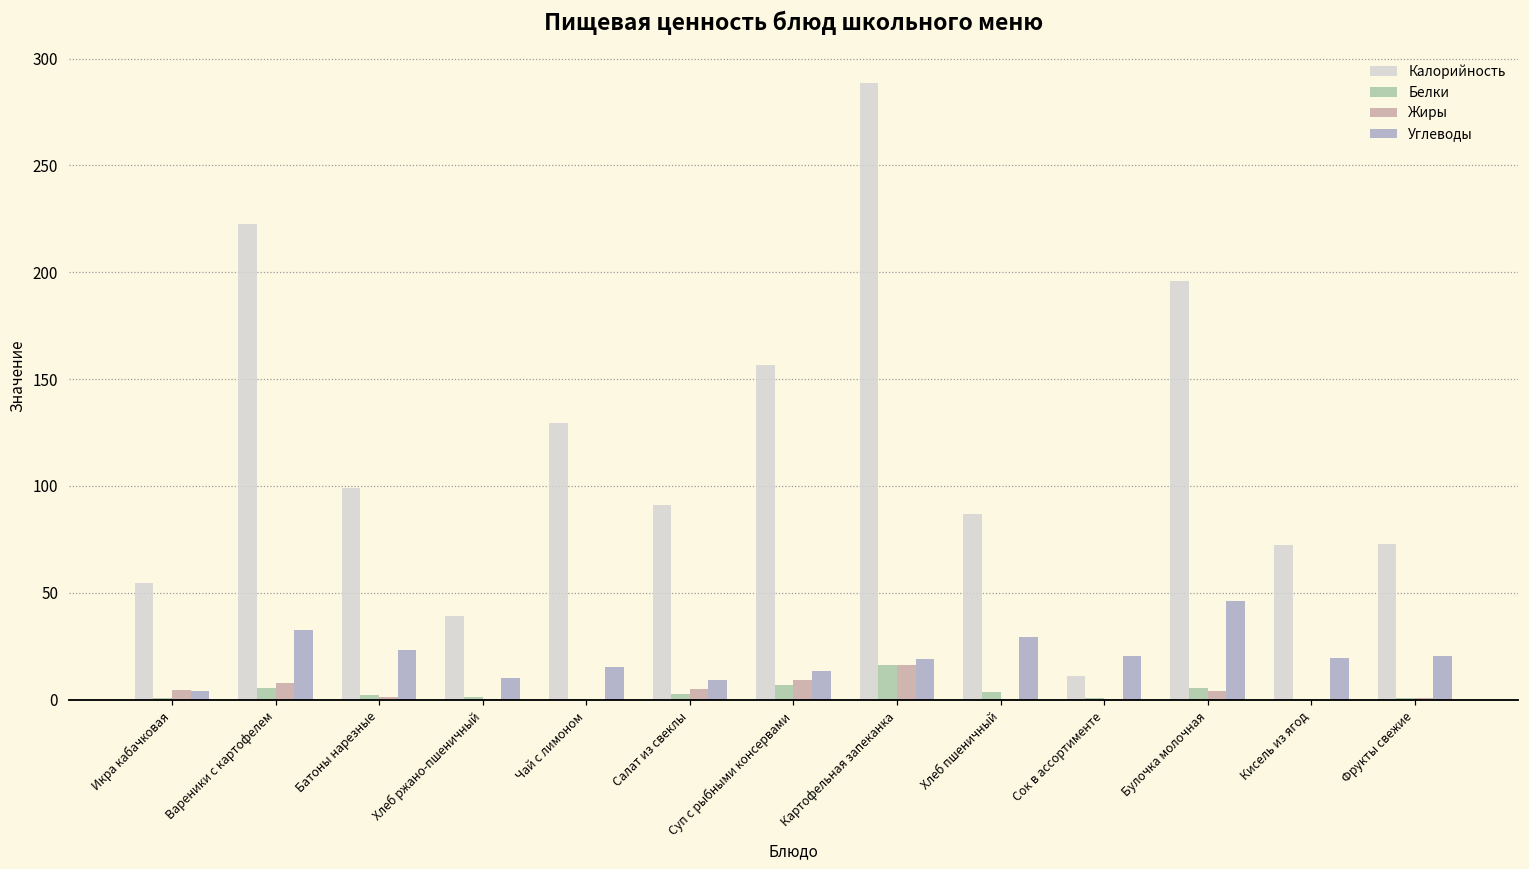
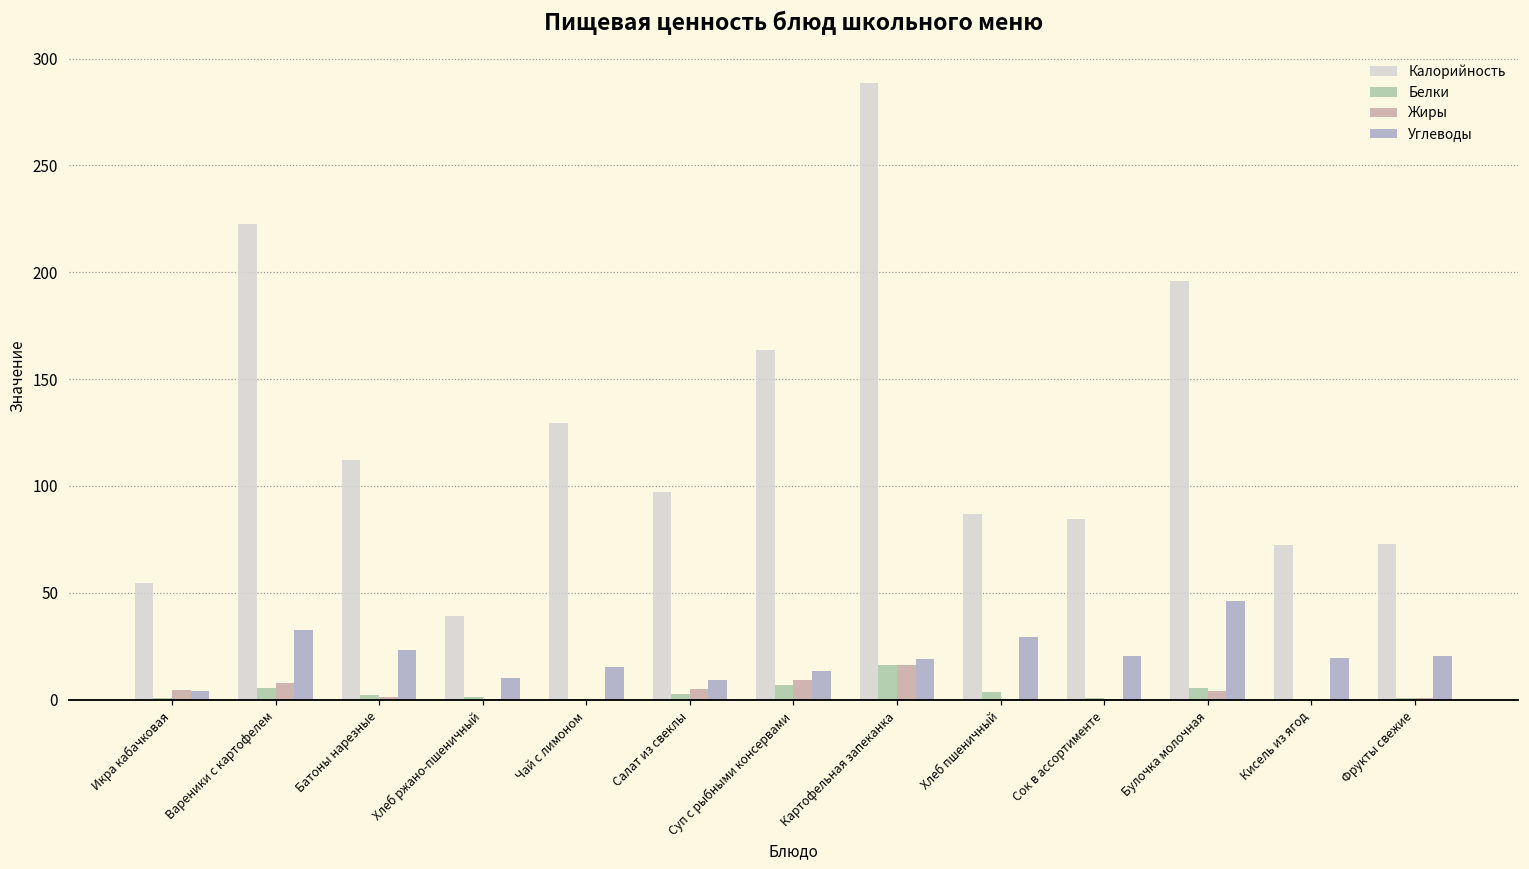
Калорийность, Батоны нарезные: 99 -> 112
Калорийность, Салат из свеклы: 91 -> 97
Калорийность, Суп с рыбными консервами: 156 -> 164
Калорийность, Сок в ассортименте: 11 -> 84
